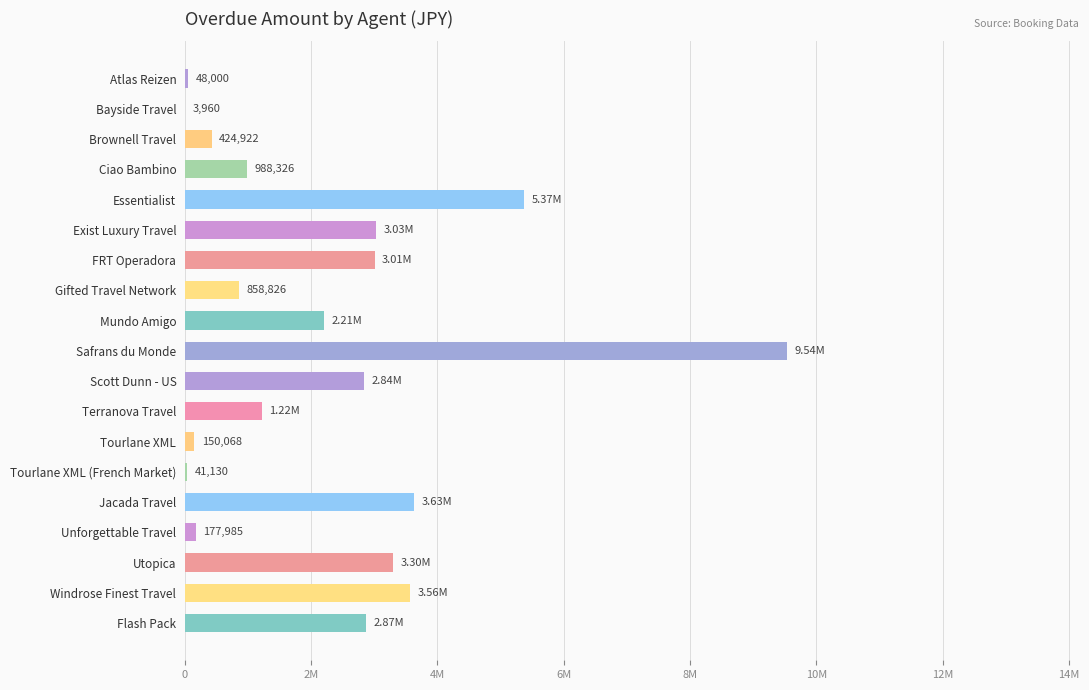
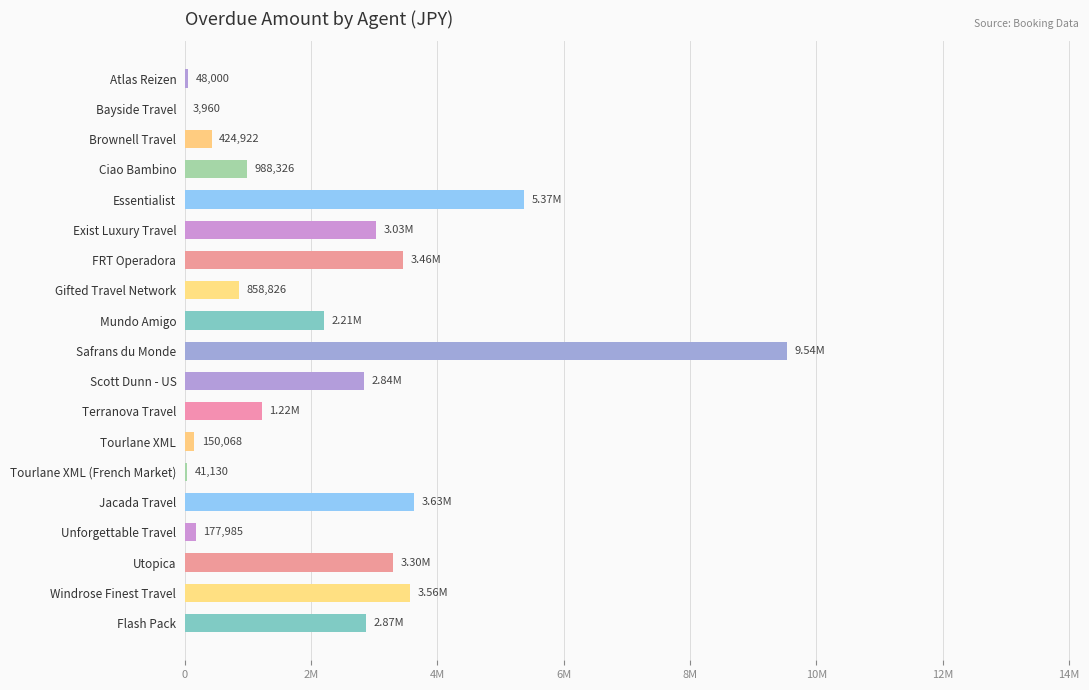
FRT Operadora: 3.01M -> 3.46M
